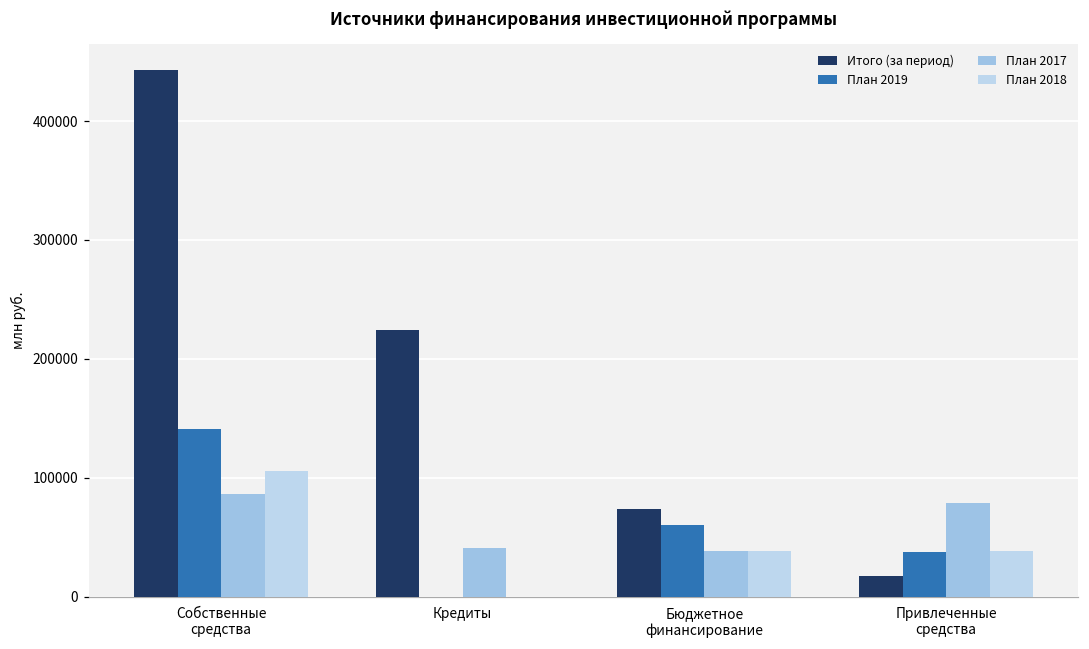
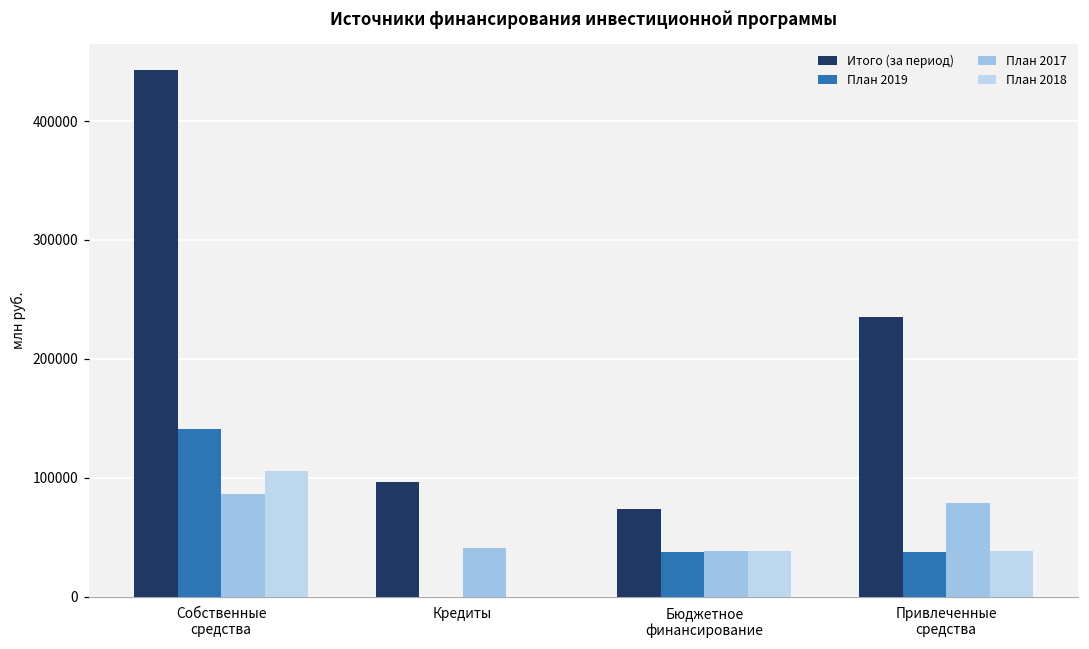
Итого (за период), Кредиты: 224000 -> 96000
План 2019, Бюджетное финансирование: 60000 -> 38000
Итого (за период), Привлеченные средства: 18000 -> 235000
